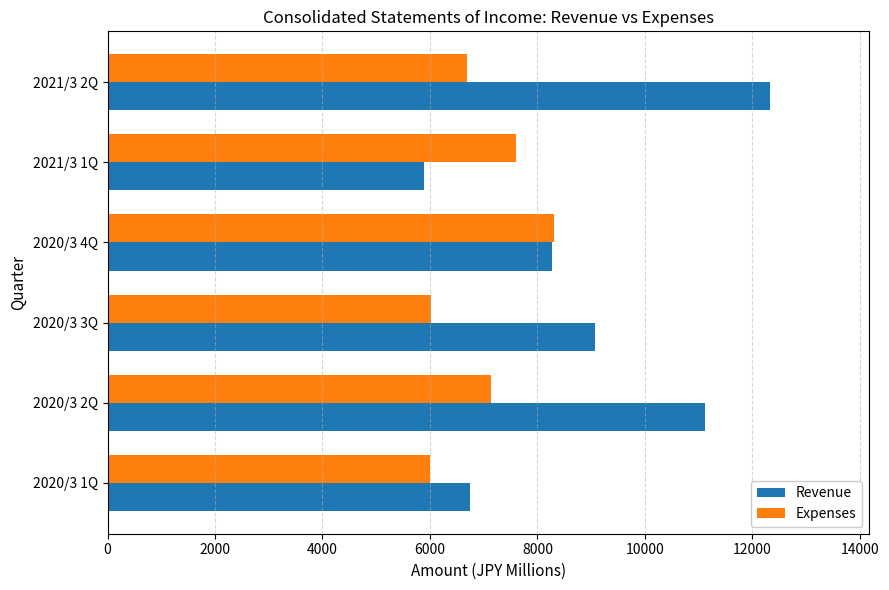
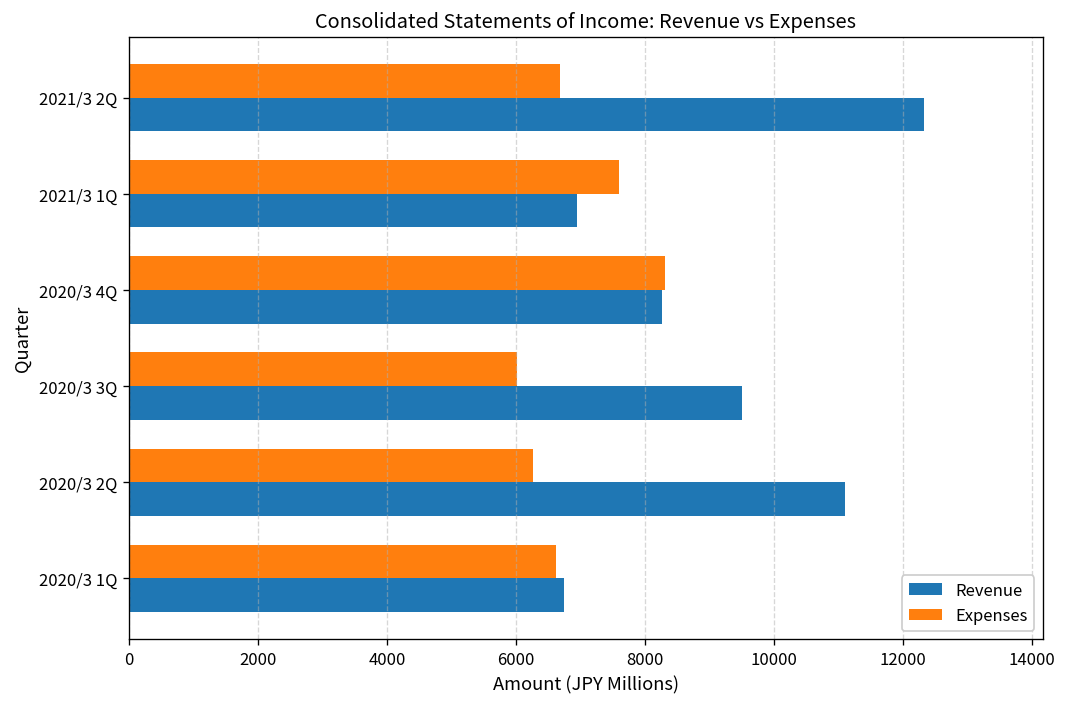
Revenue, 2021/3 1Q: 5900 -> 6900
Revenue, 2020/3 3Q: 9100 -> 9500
Expenses, 2020/3 2Q: 7100 -> 6300
Expenses, 2020/3 1Q: 6000 -> 6600
